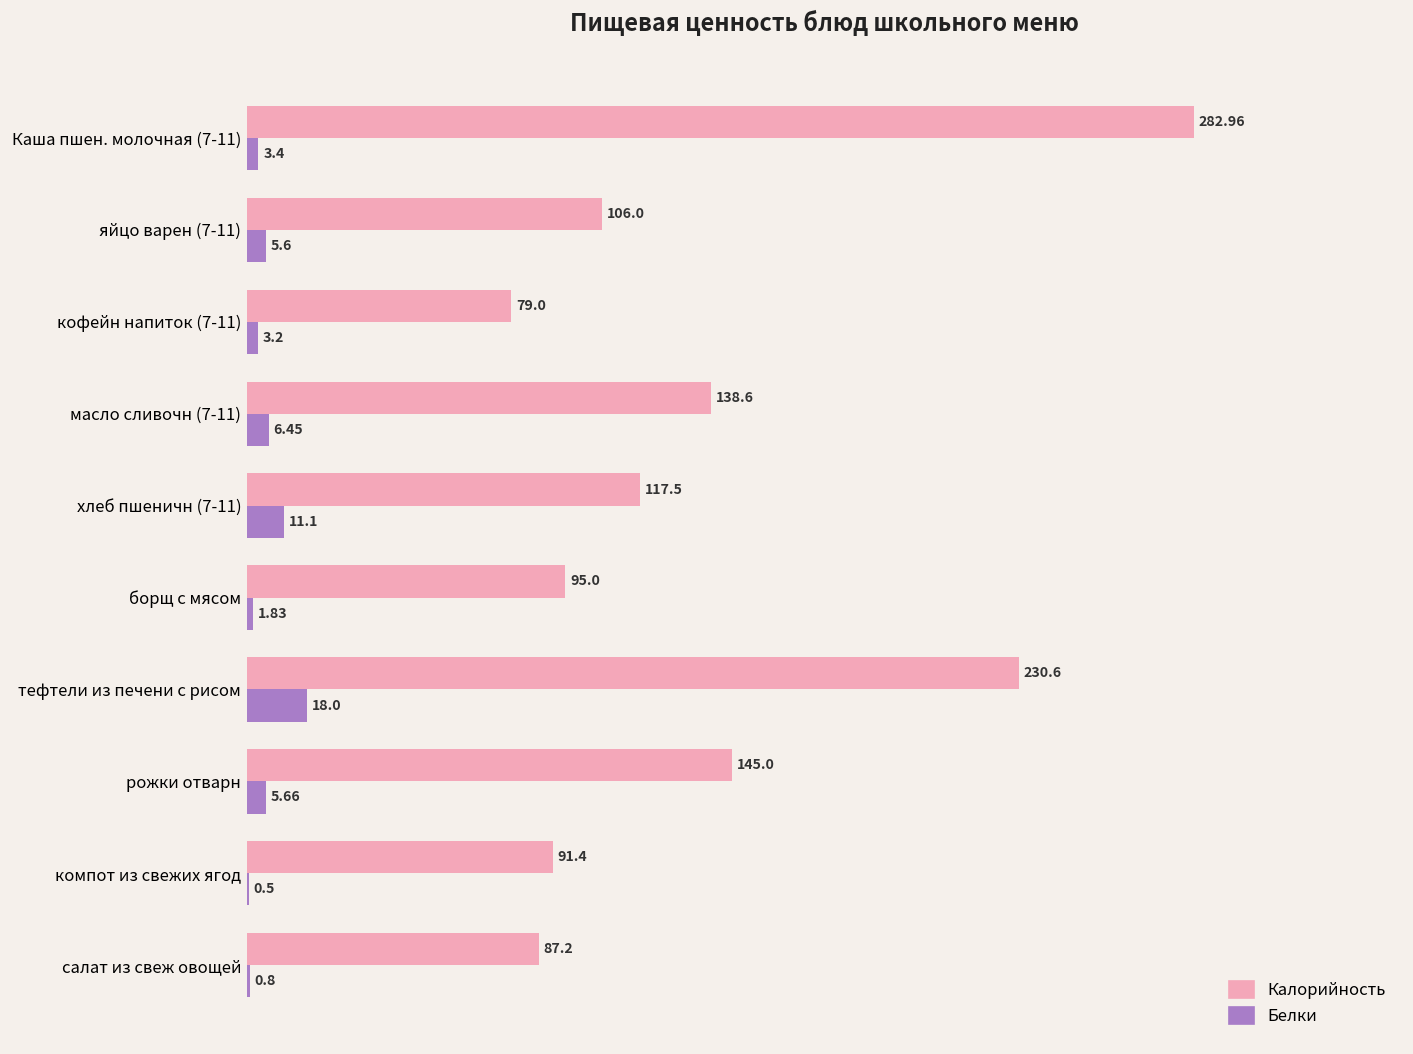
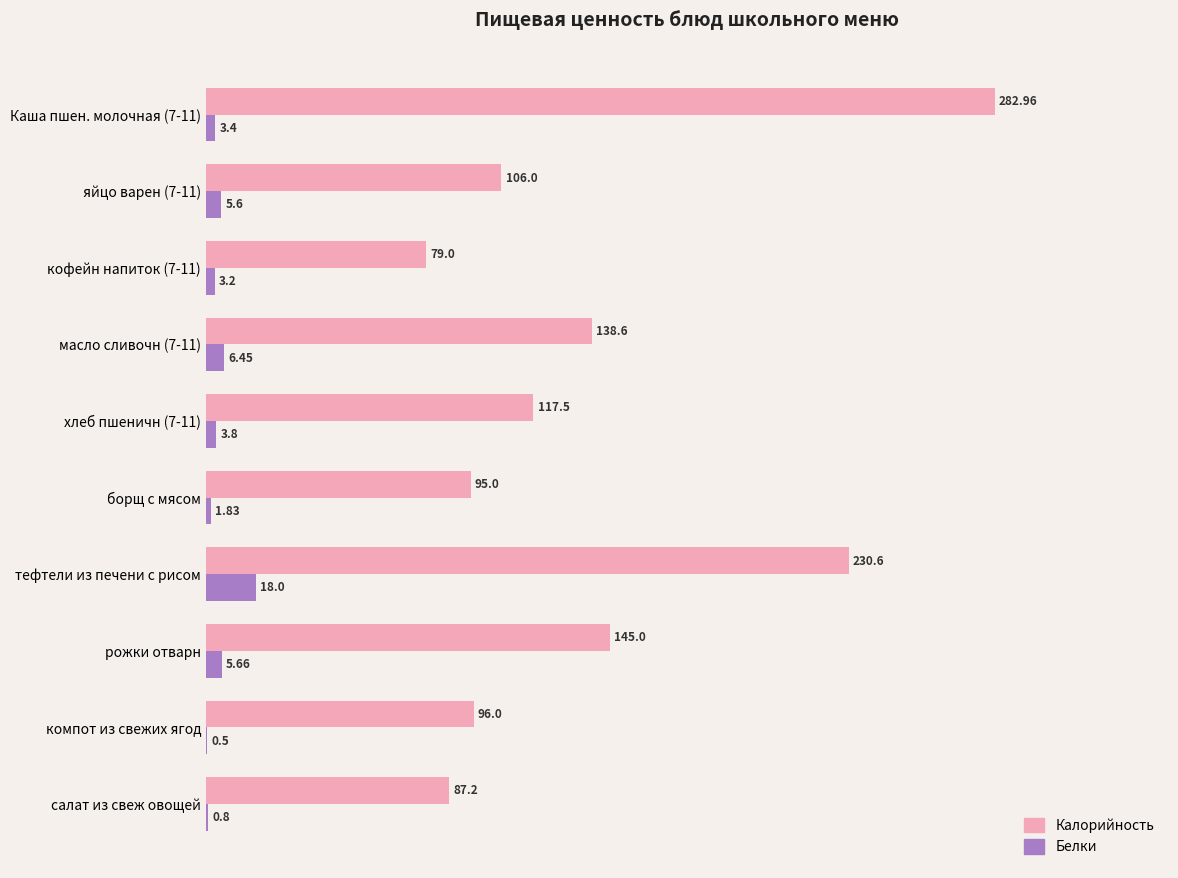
Белки, хлеб пшеничн (7-11): 11.1 -> 3.8
Калорийность, компот из свежих ягод: 91.4 -> 96.0
